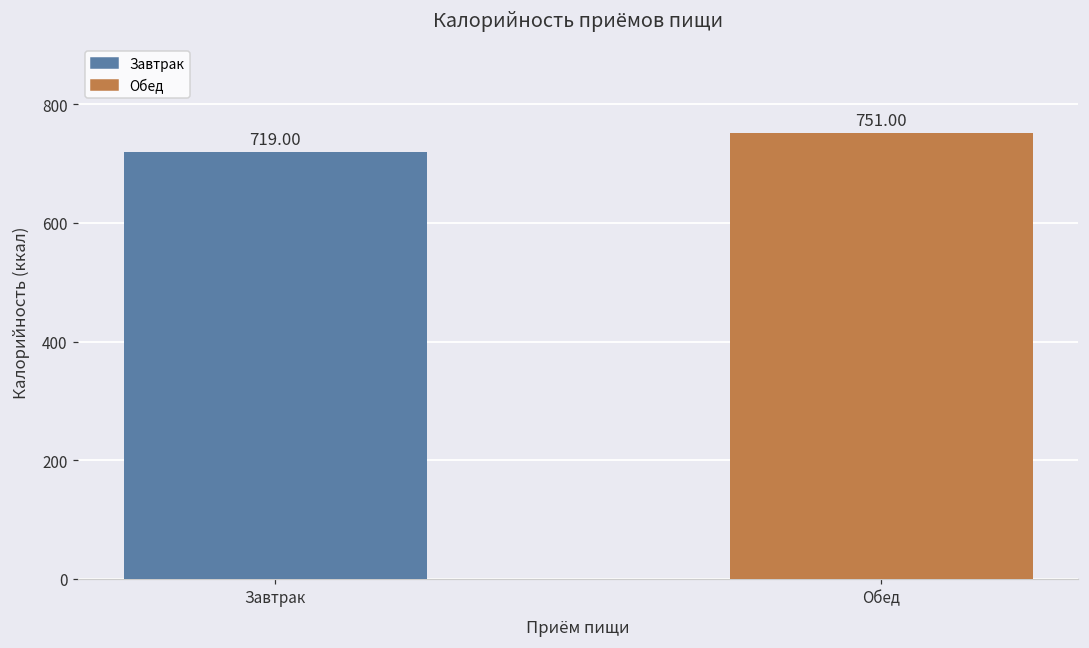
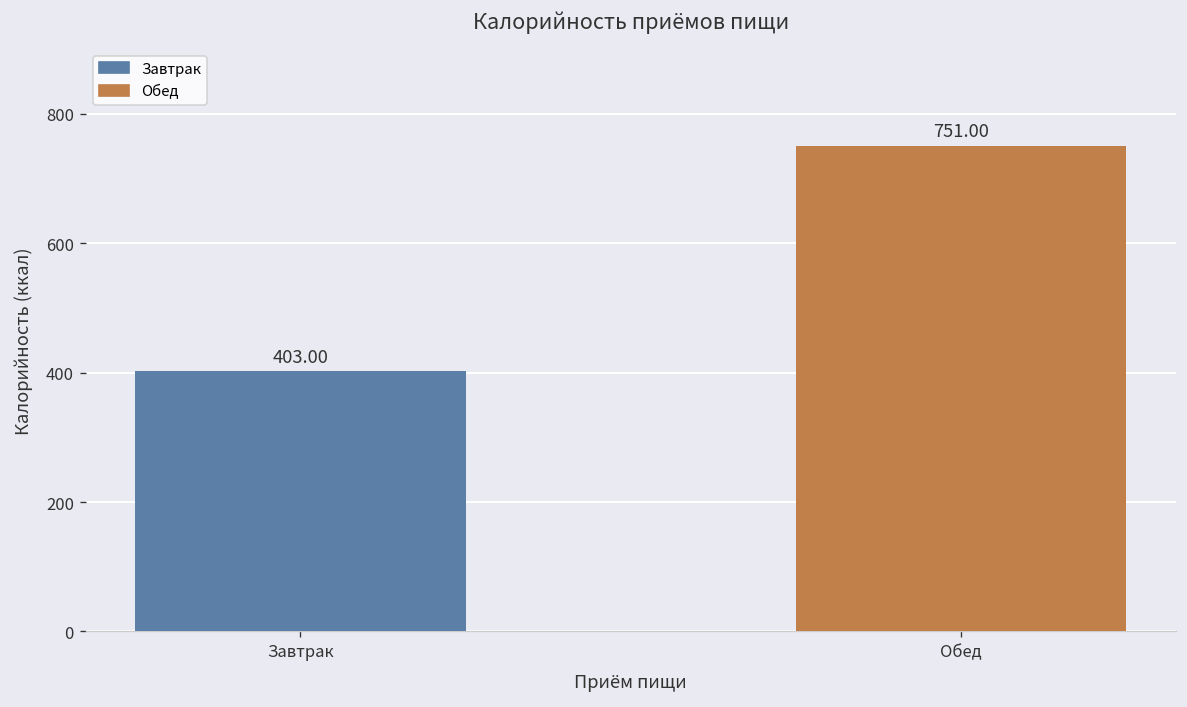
Завтрак: 719.00 -> 403.00
